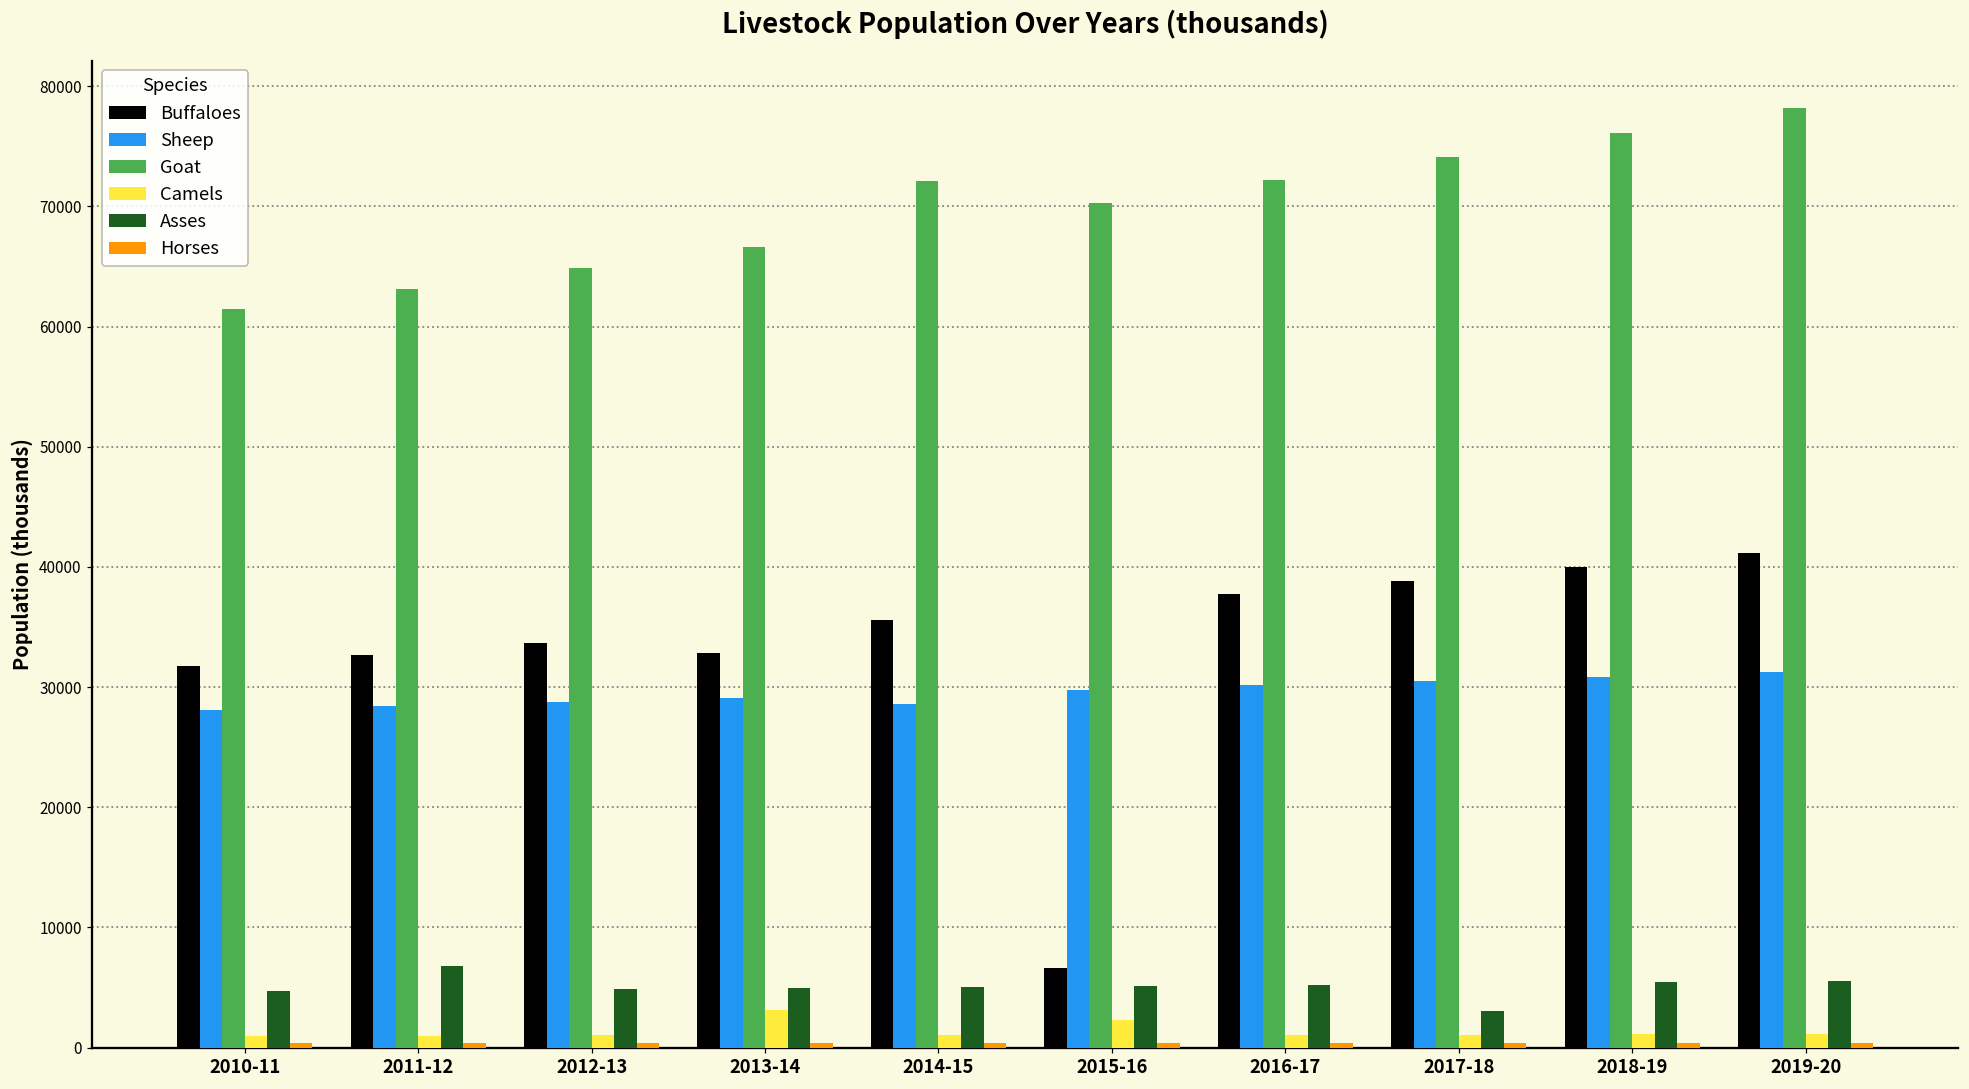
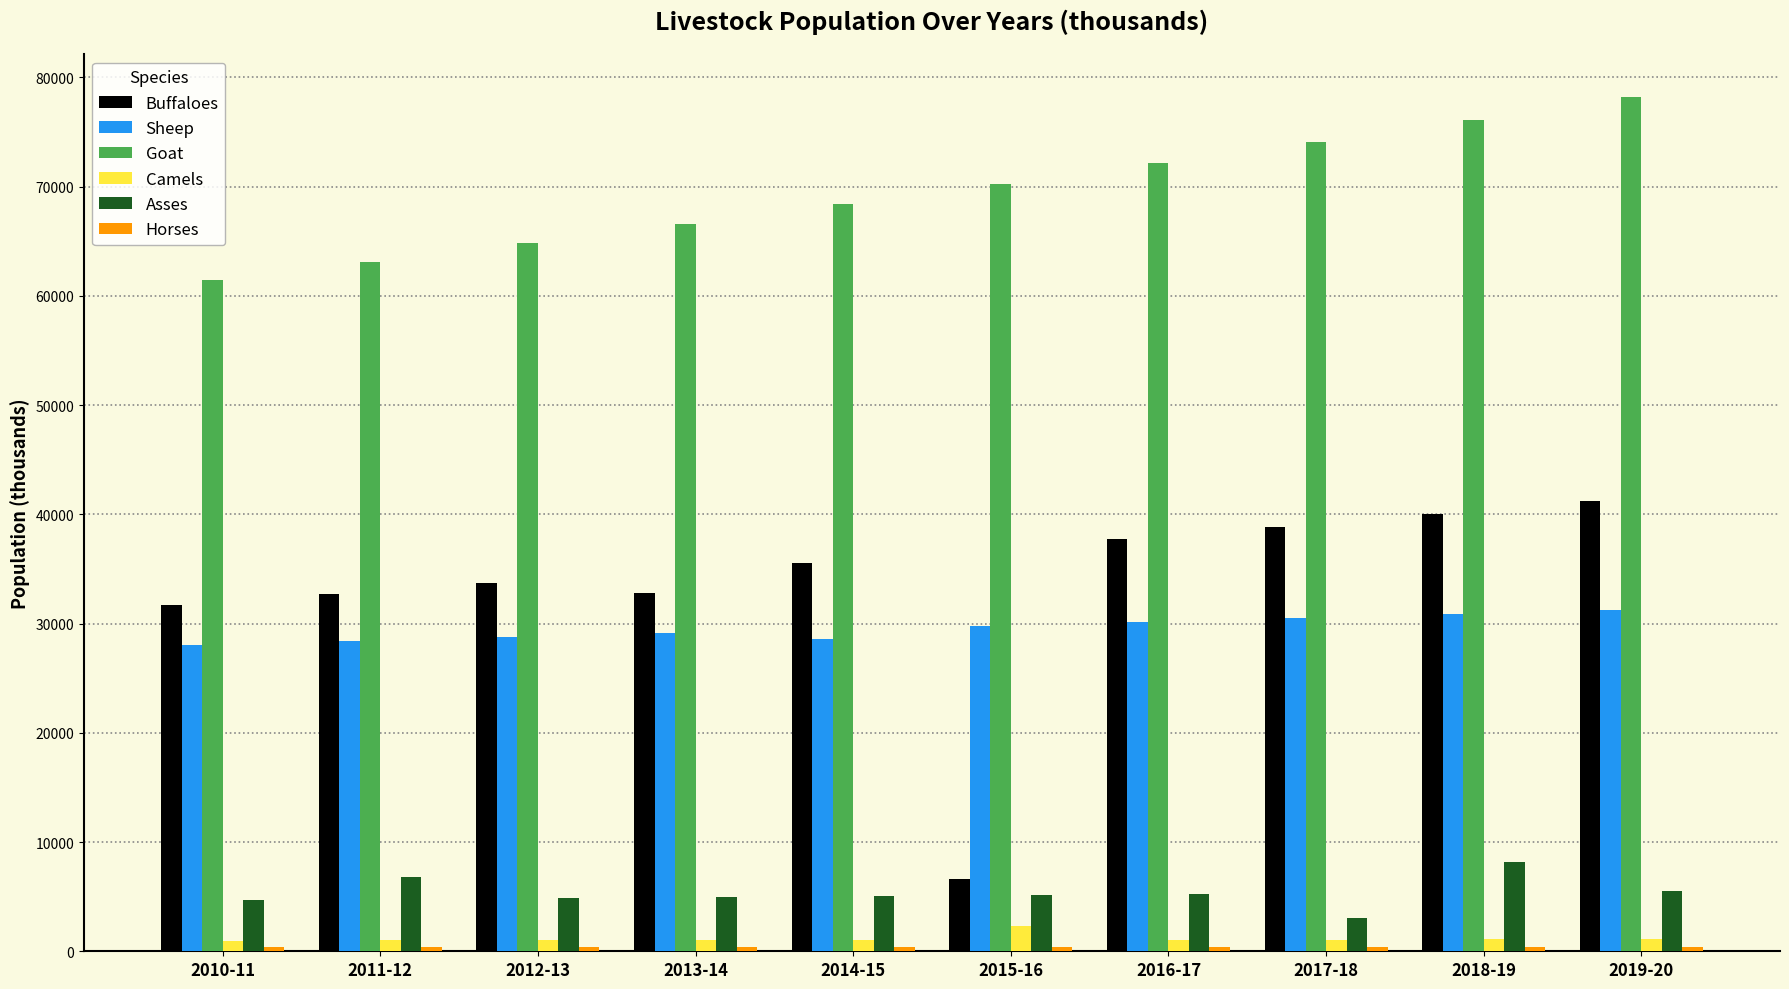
Camels, 2013-14: 3100 -> 1000
Goat, 2014-15: 72100 -> 68400
Asses, 2018-19: 5400 -> 8200
